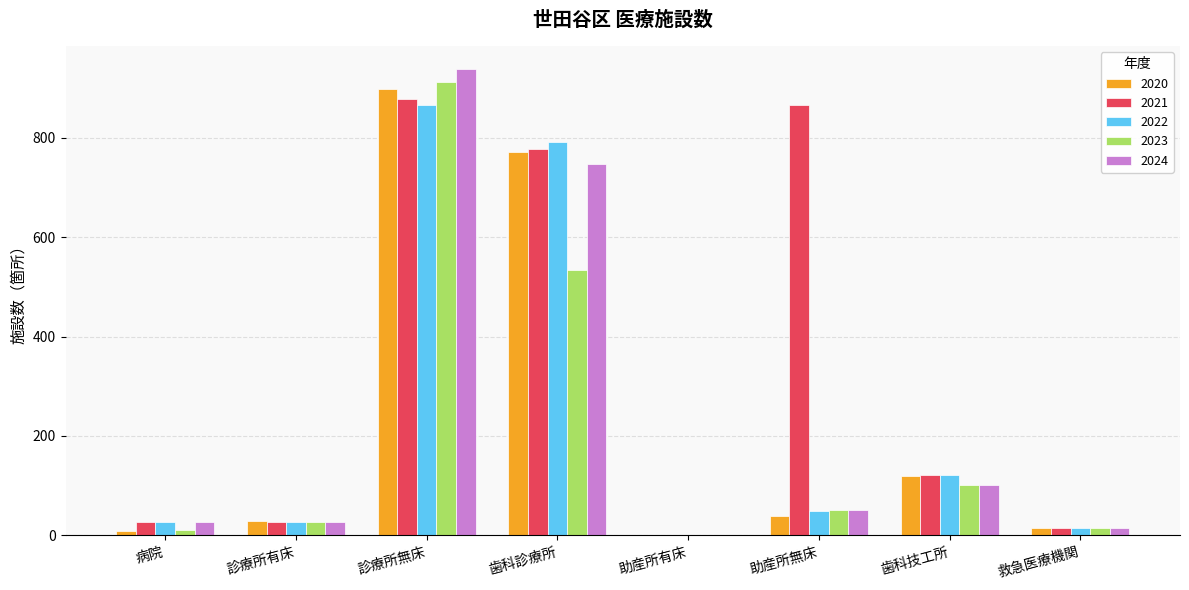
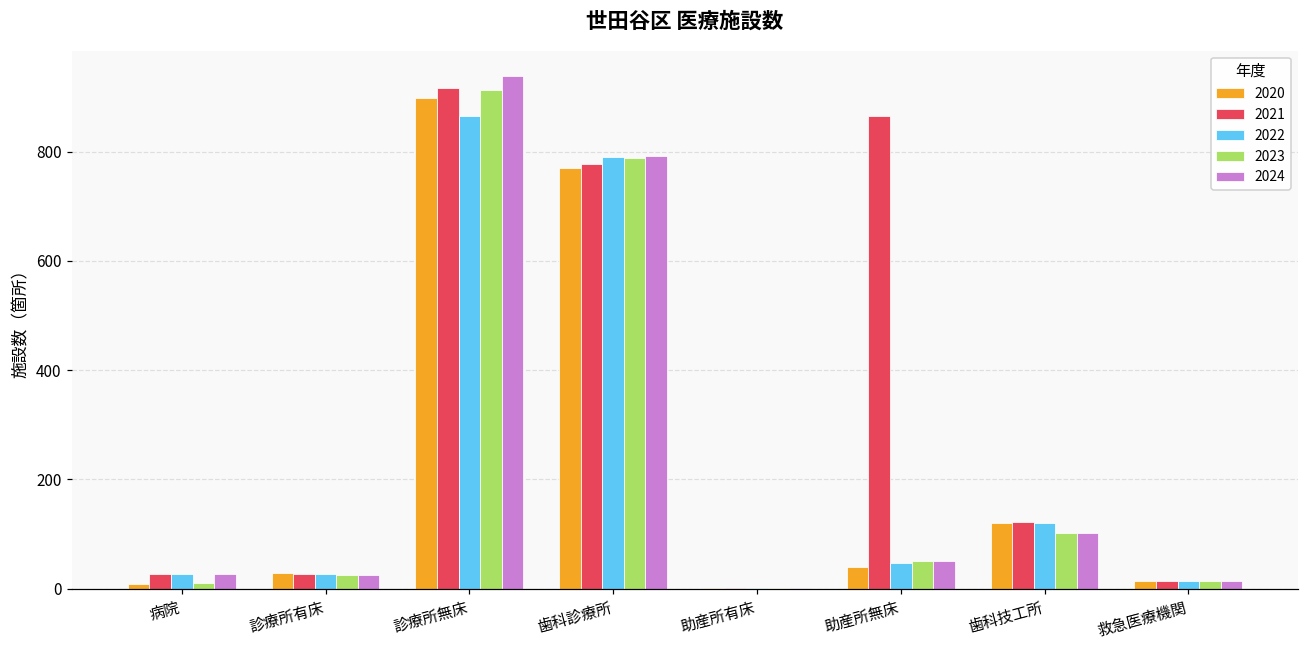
2021, 診療所無床: 880 -> 920
2023, 歯科診療所: 540 -> 790
2024, 歯科診療所: 750 -> 790
